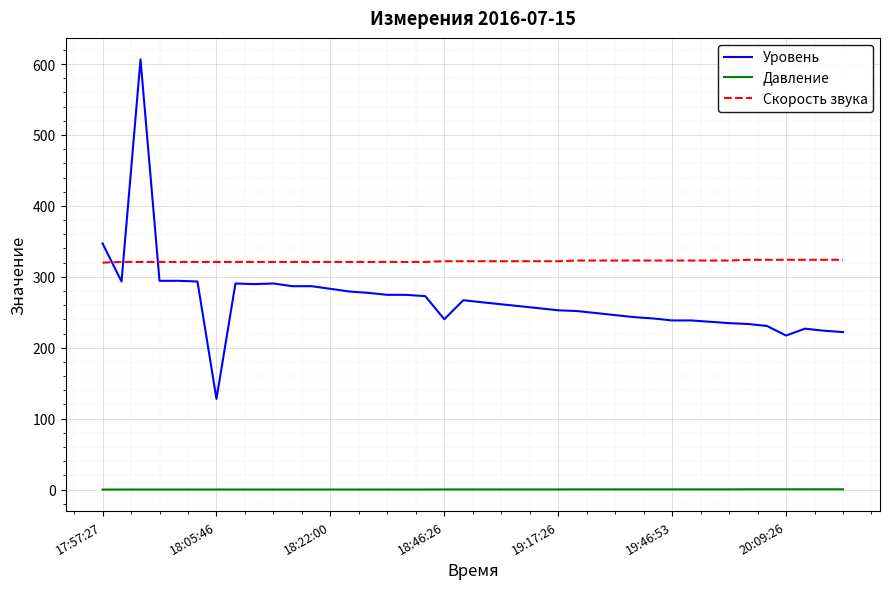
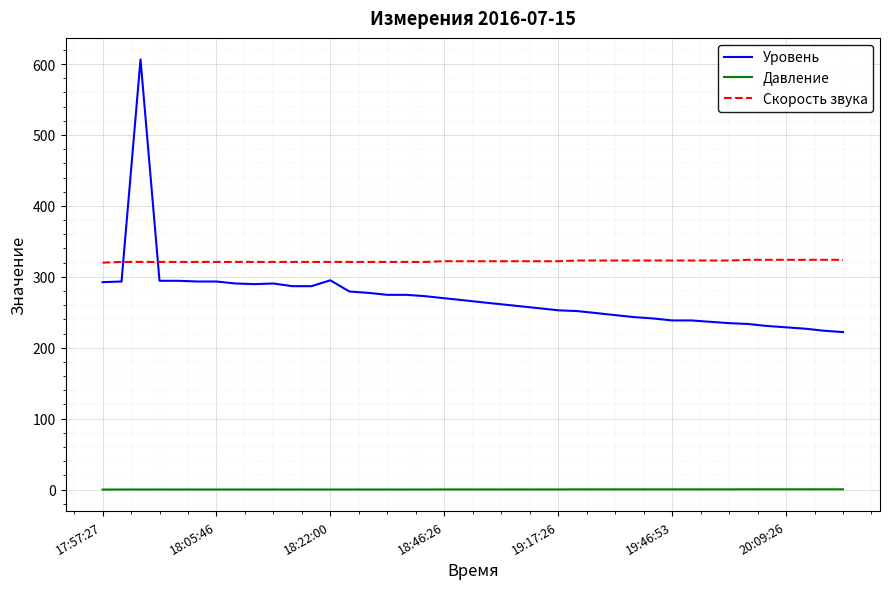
Уровень, 17:57:27: 350 -> 290
Уровень, 18:05:46: 130 -> 290
Уровень, 18:22:00: 280 -> 300
Уровень, 18:46:26: 240 -> 270
Уровень, 20:09:26: 220 -> 230
